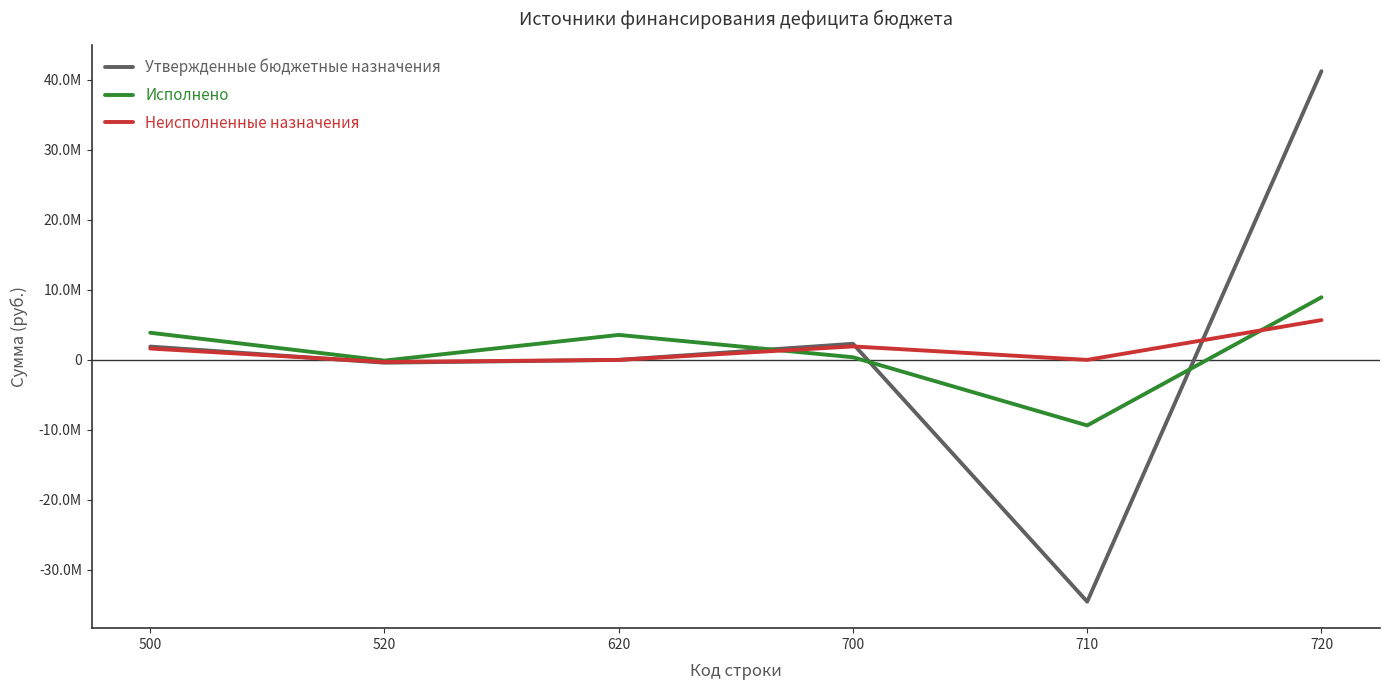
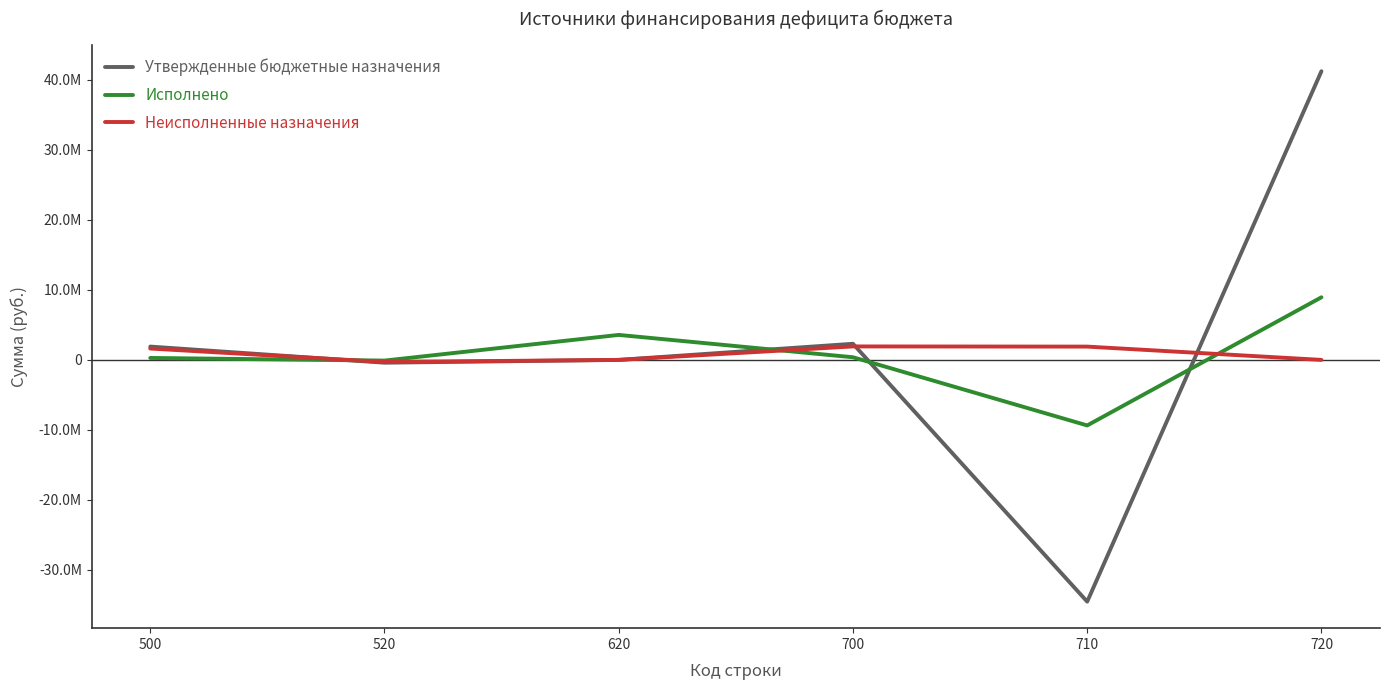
Исполнено, 500: 4000000 -> 0
Неисполненные назначения, 710: 0 -> 2000000
Неисполненные назначения, 720: 6000000 -> 0
